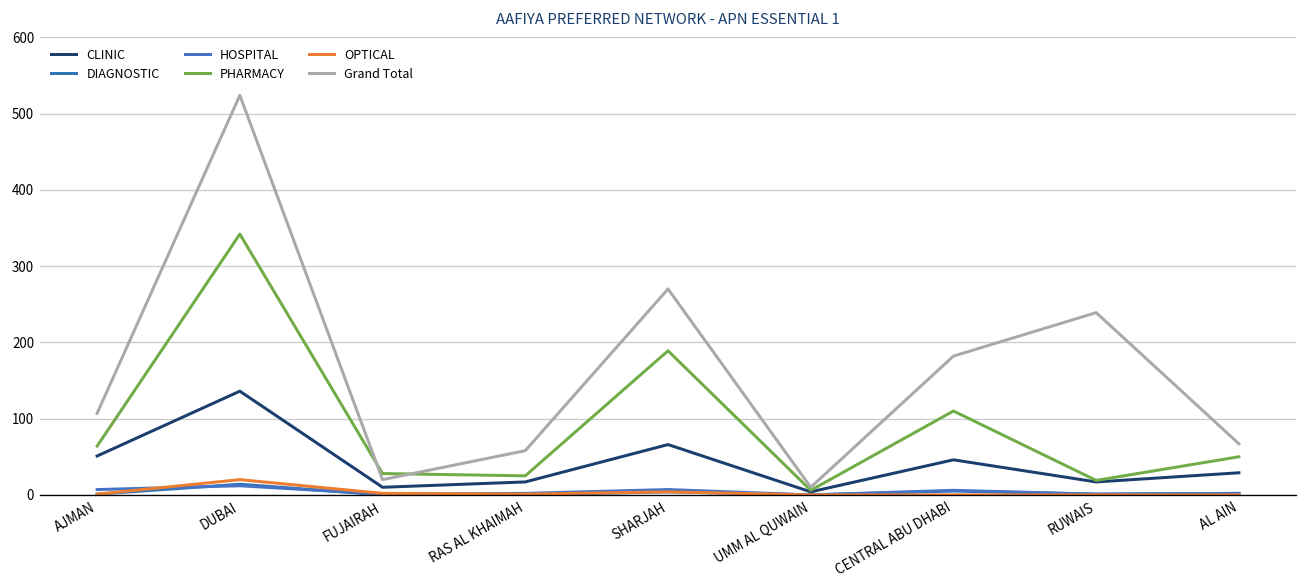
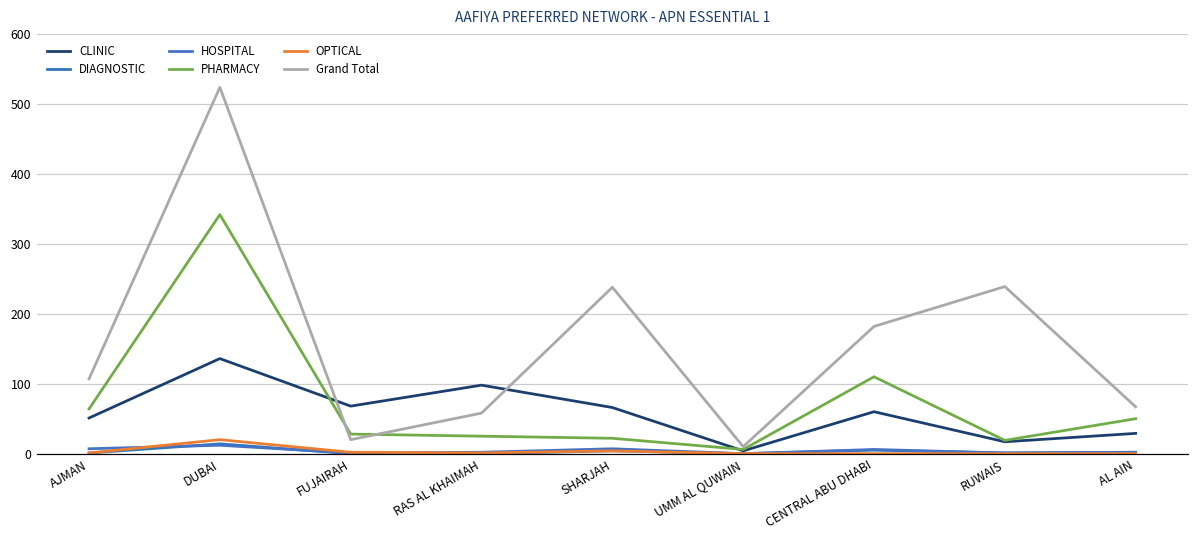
CLINIC, FUJAIRAH: 10 -> 70
CLINIC, RAS AL KHAIMAH: 20 -> 100
PHARMACY, SHARJAH: 190 -> 20
Grand Total, SHARJAH: 270 -> 240
CLINIC, CENTRAL ABU DHABI: 50 -> 60
